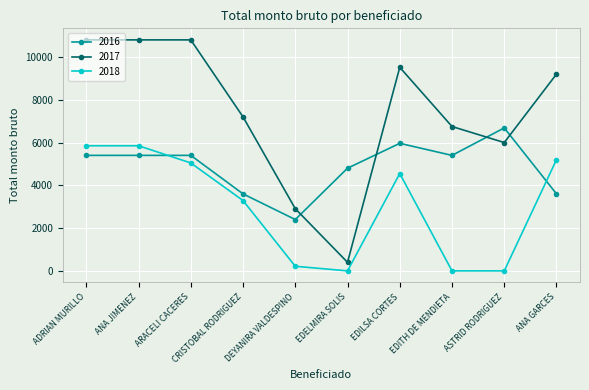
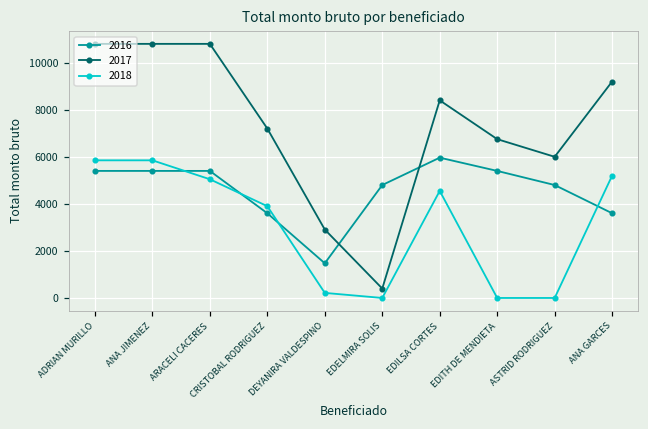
2018, CRISTOBAL RODRIGUEZ: 3300 -> 3900
2016, DEYANIRA VALDESPINO: 2400 -> 1500
2017, EDILSA CORTES: 9500 -> 8400
2016, ASTRID RODRIGUEZ: 6700 -> 4800
